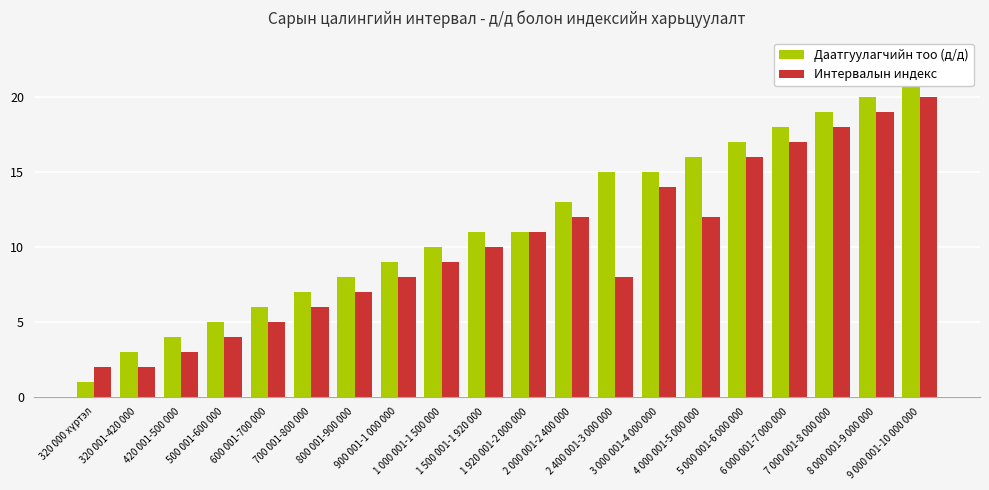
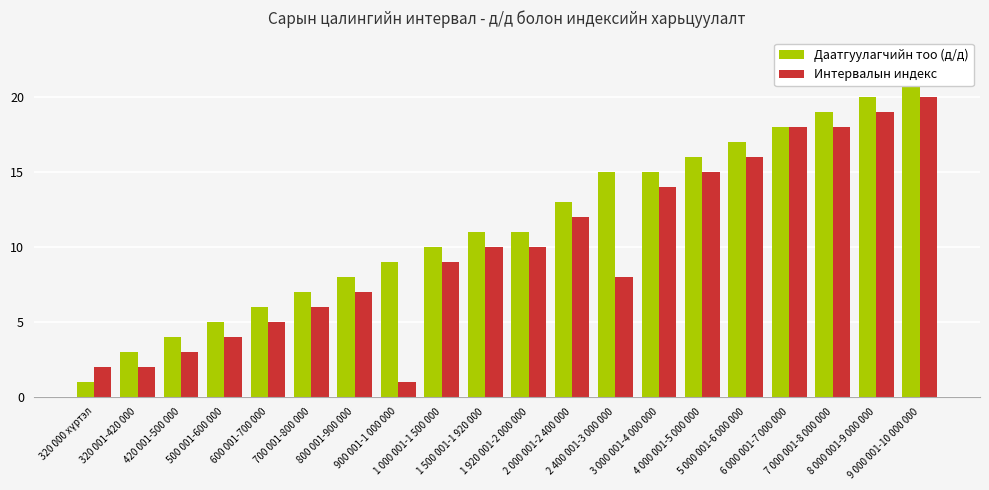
Интервалын индекс, 900 001-1 000 000: 8 -> 1
Интервалын индекс, 1 920 001-2 000 000: 11 -> 10
Интервалын индекс, 4 000 001-5 000 000: 12 -> 15
Интервалын индекс, 6 000 001-7 000 000: 17 -> 18
